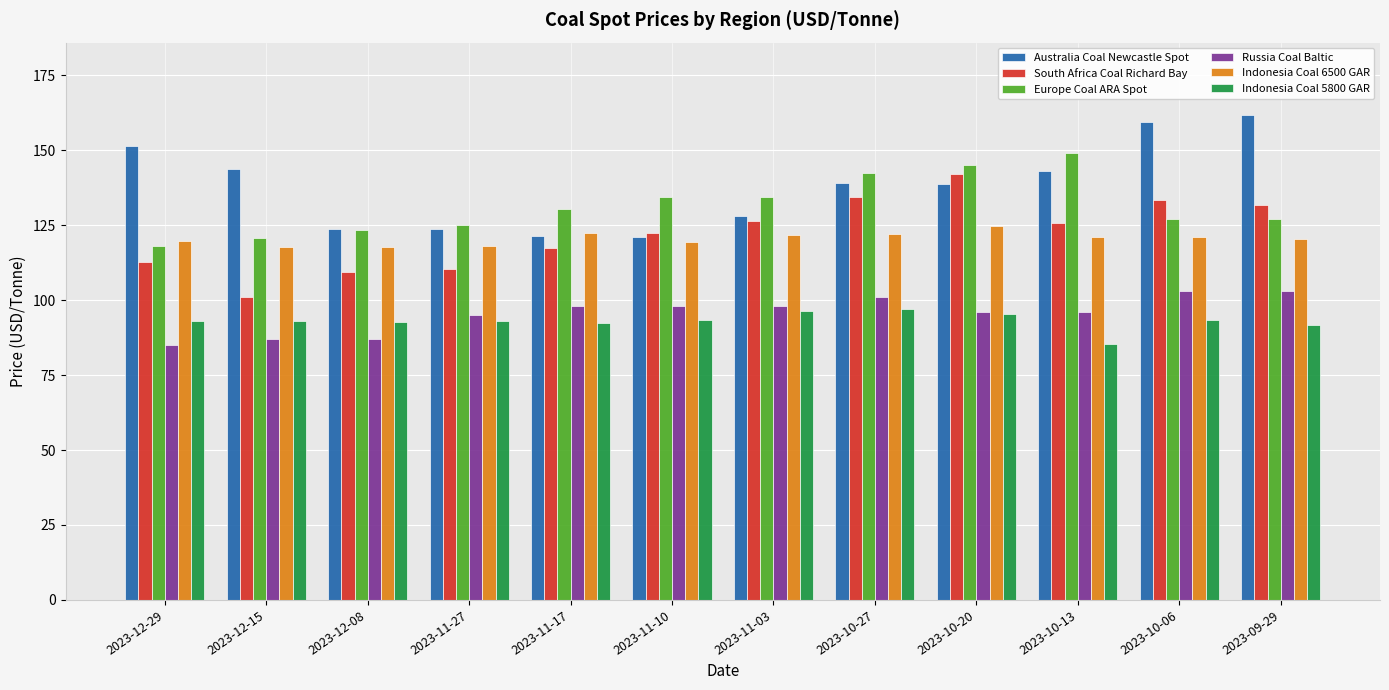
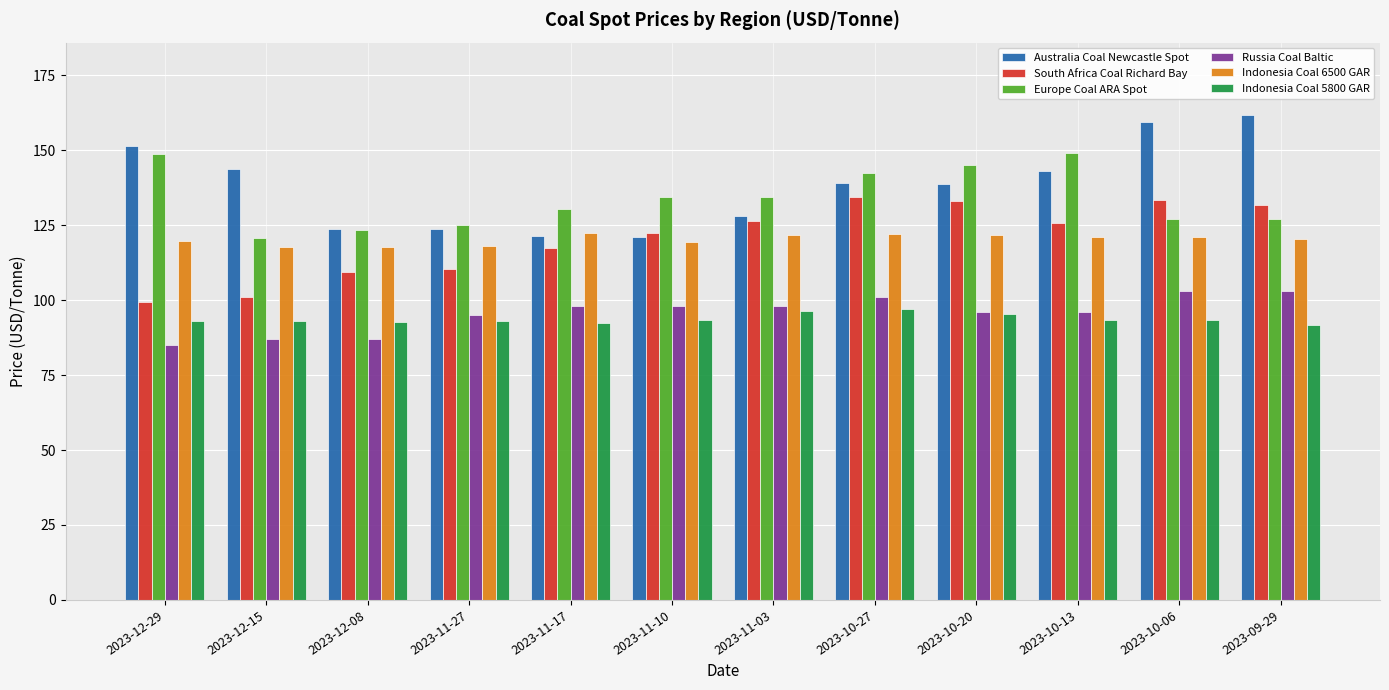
South Africa Coal Richard Bay, 2023-12-29: 113 -> 99
Europe Coal ARA Spot, 2023-12-29: 118 -> 149
South Africa Coal Richard Bay, 2023-10-20: 142 -> 133
Indonesia Coal 6500 GAR, 2023-10-20: 125 -> 122
Indonesia Coal 5800 GAR, 2023-10-13: 85 -> 93
